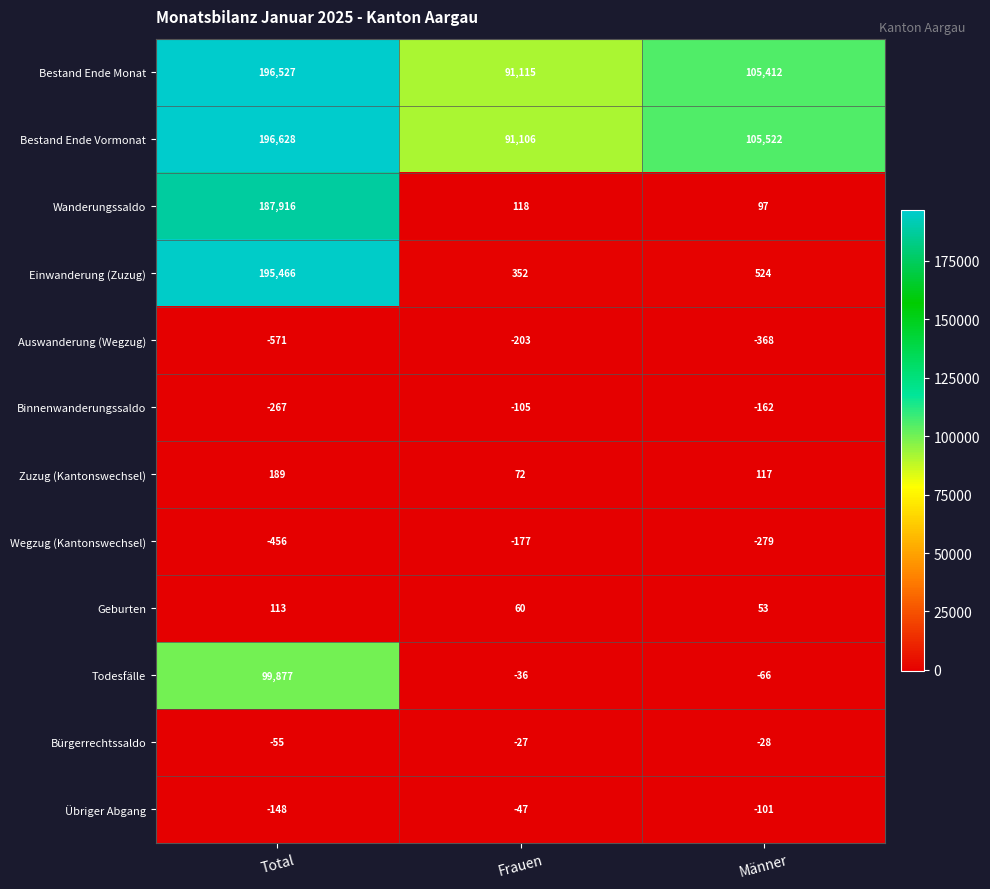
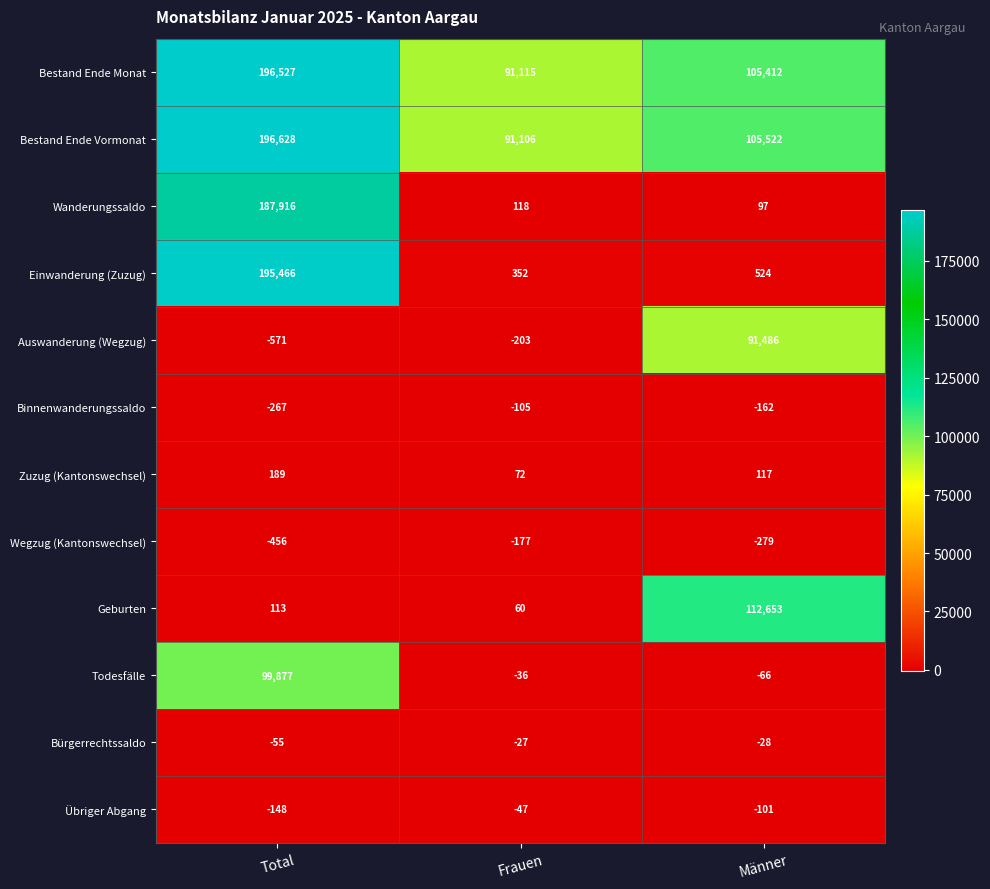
Auswanderung (Wegzug), Männer: -368 -> 91,486
Geburten, Männer: 53 -> 112,653
